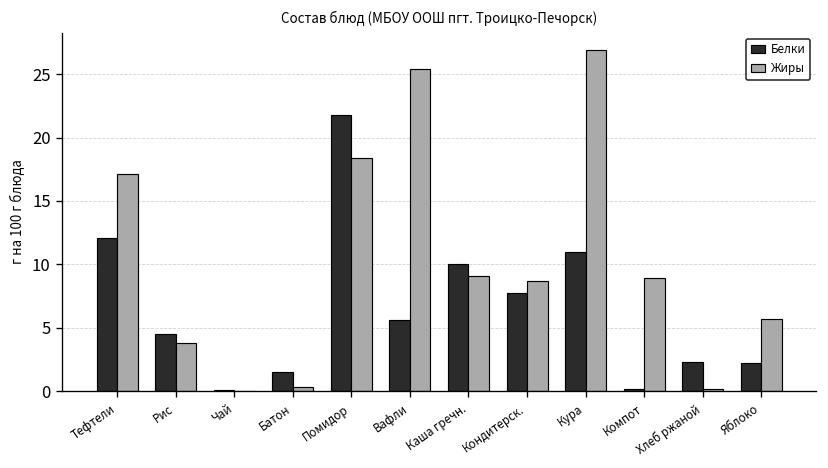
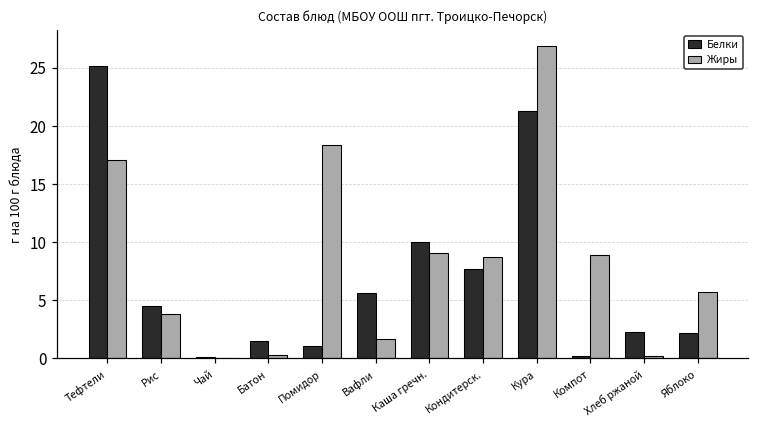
Белки, Тефтели: 12.1 -> 25.2
Белки, Помидор: 21.8 -> 1.1
Жиры, Вафли: 25.4 -> 1.7
Белки, Кура: 11.0 -> 21.3
